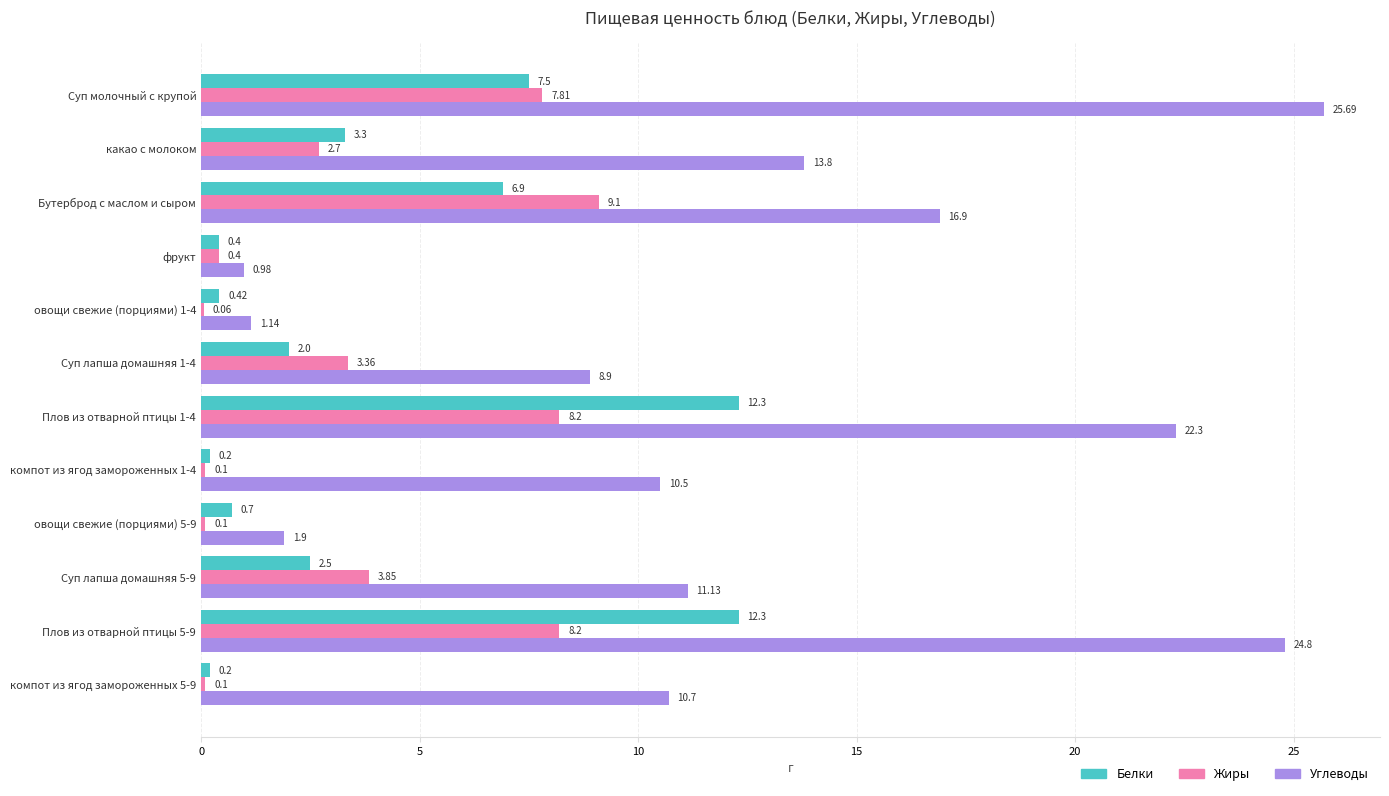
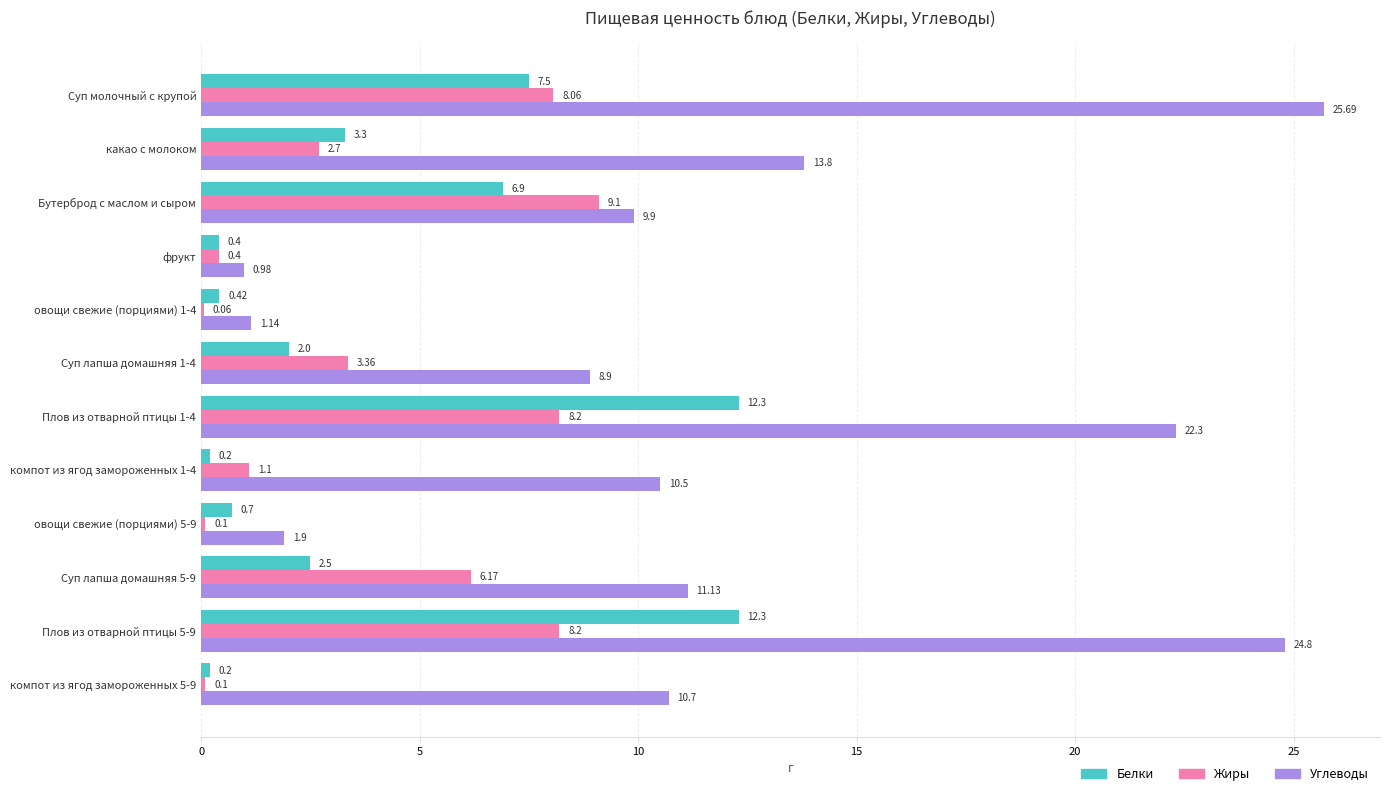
Жиры, Суп молочный с крупой: 7.81 -> 8.06
Углеводы, Бутерброд с маслом и сыром: 16.9 -> 9.9
Жиры, компот из ягод замороженных 1-4: 0.1 -> 1.1
Жиры, Суп лапша домашняя 5-9: 3.85 -> 6.17
